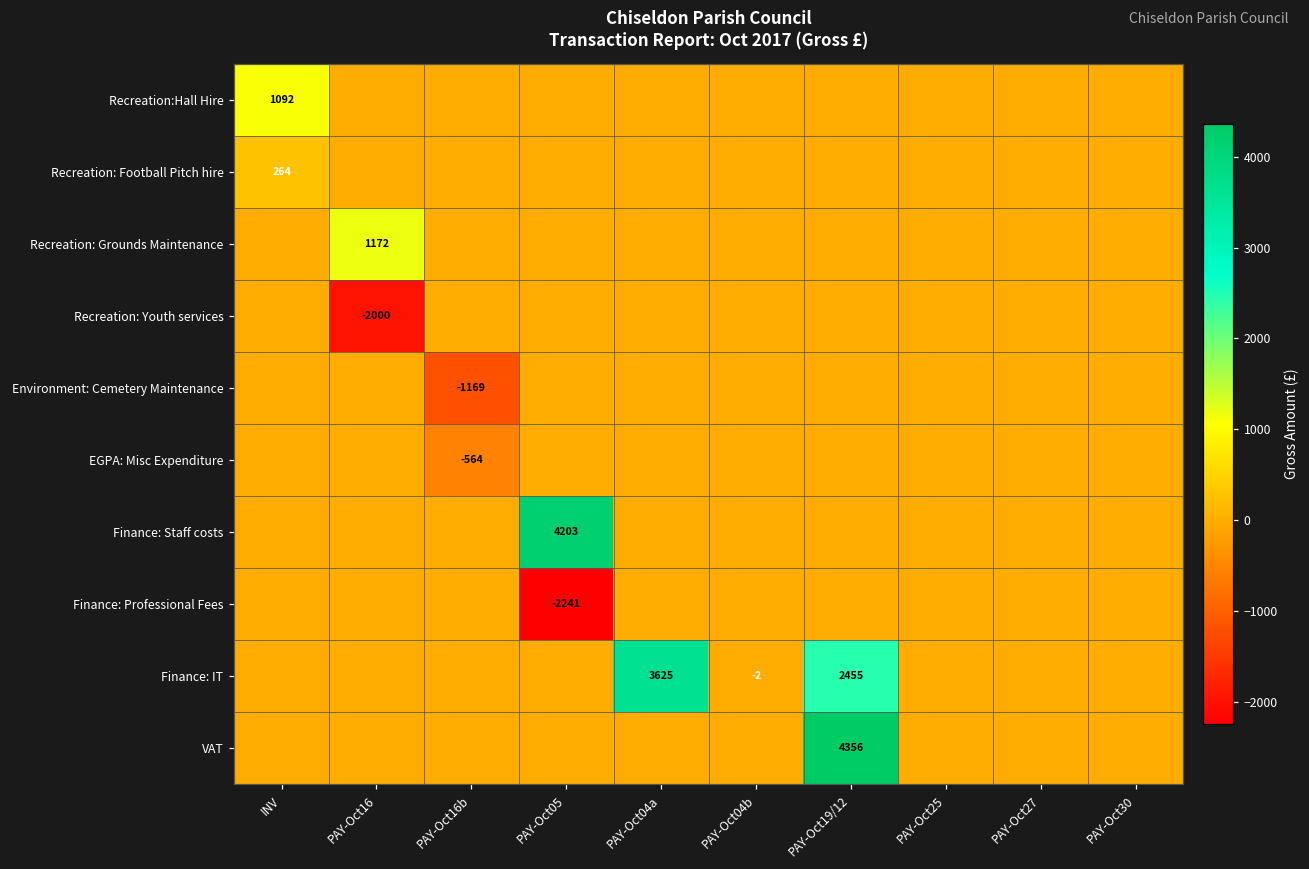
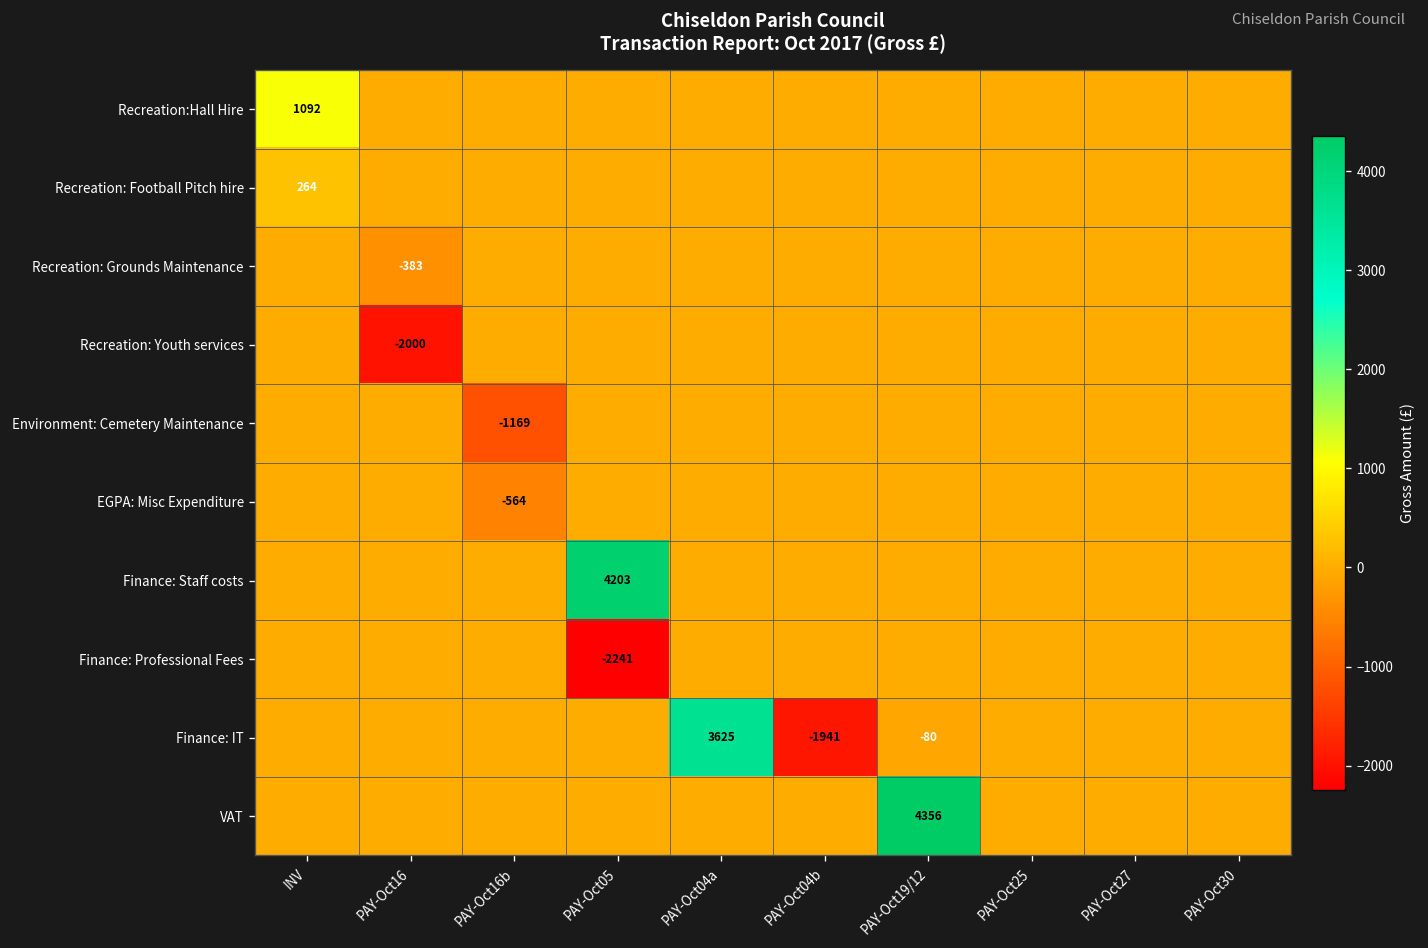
Recreation: Grounds Maintenance, PAY-Oct16: 1172 -> -383
Finance: IT, PAY-Oct04b: -2 -> -1941
Finance: IT, PAY-Oct19/12: 2455 -> -80
